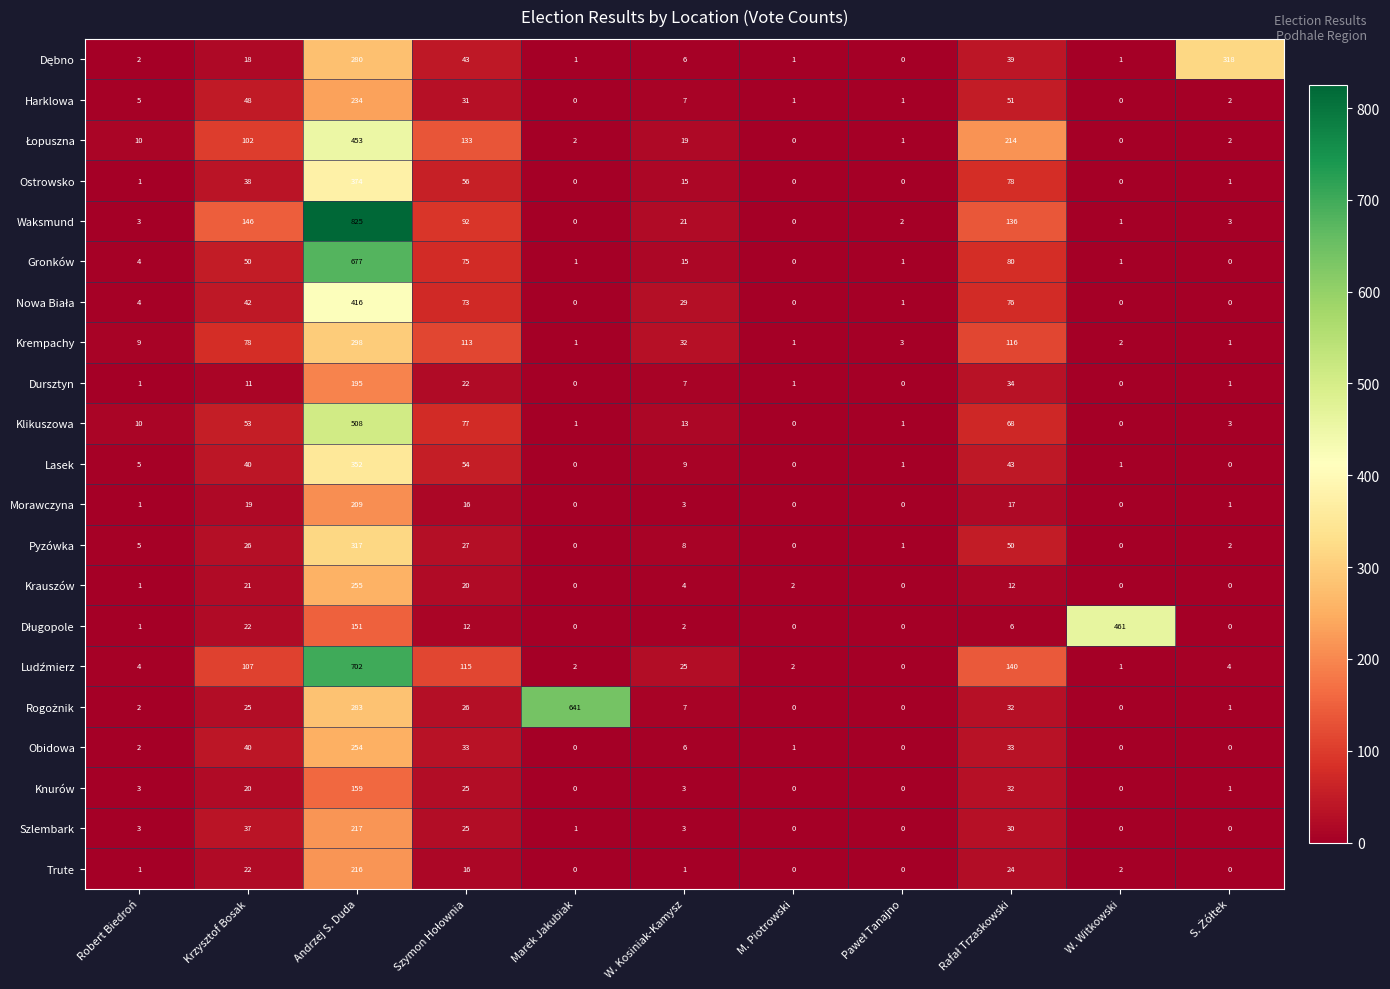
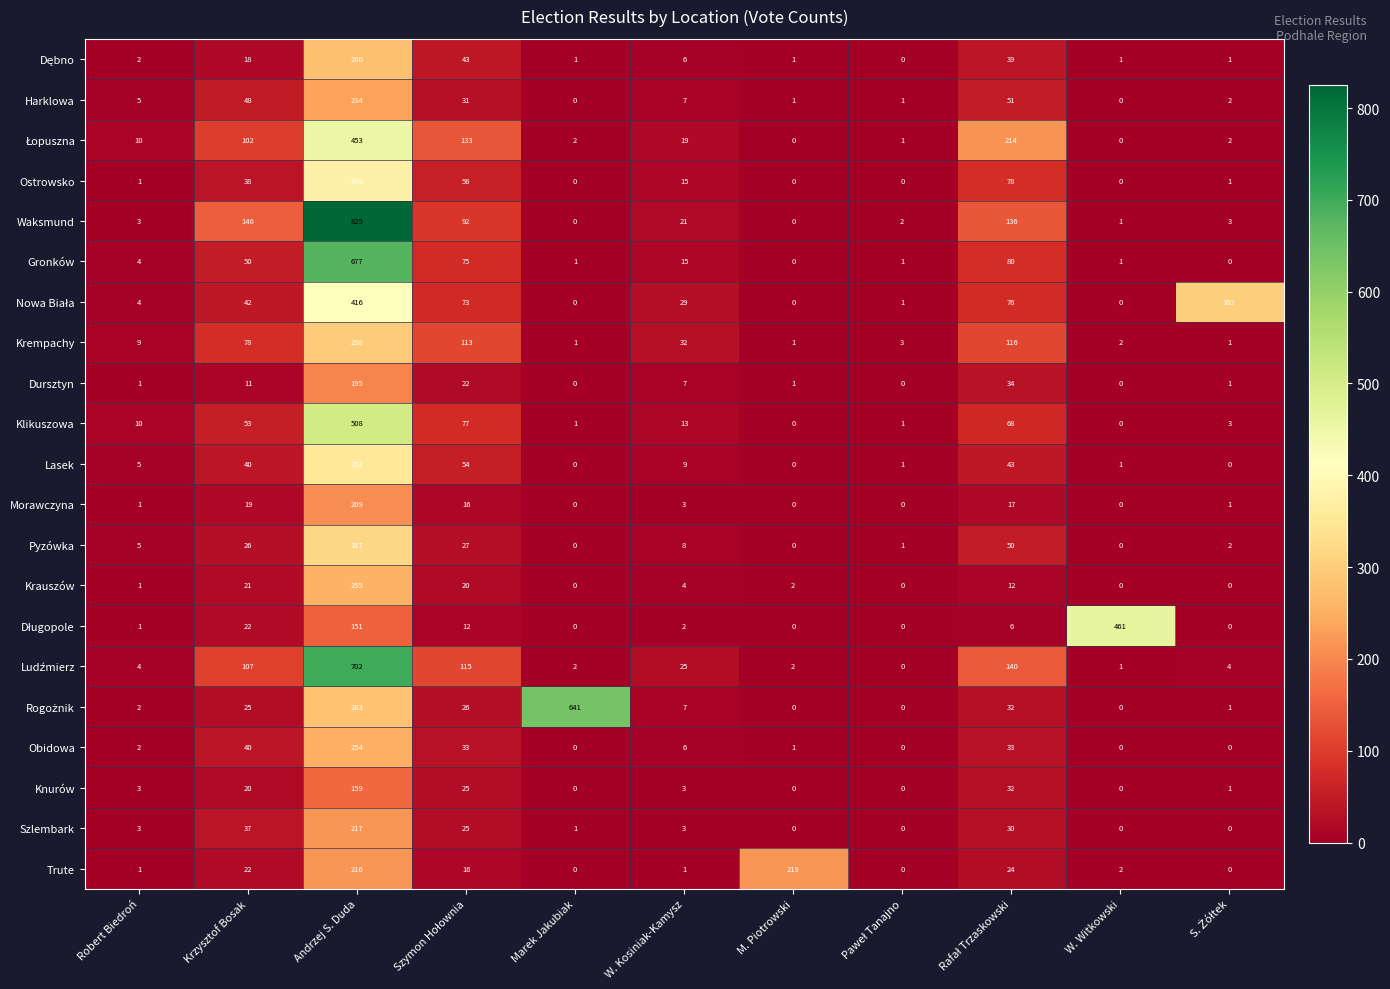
Dębno, S. Żółtek: 318 -> 1
Nowa Biała, S. Żółtek: 0 -> 302
Trute, M. Piotrowski: 0 -> 219
